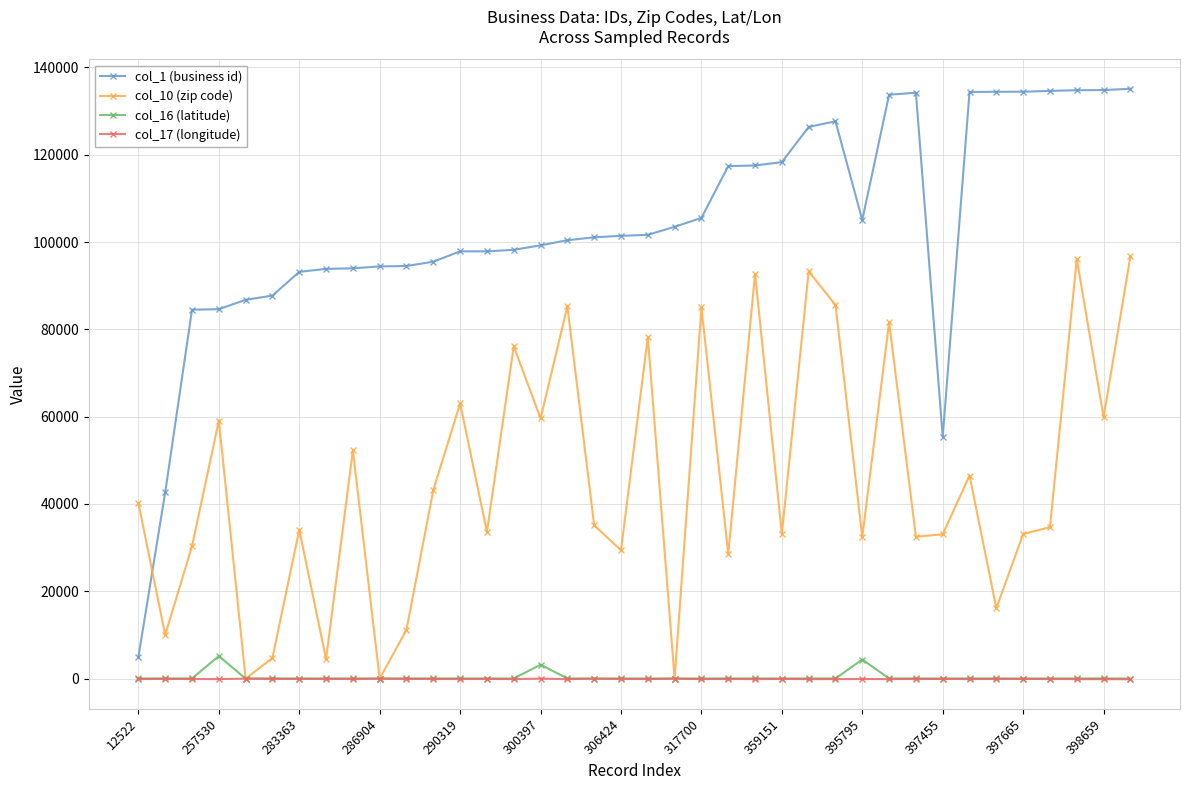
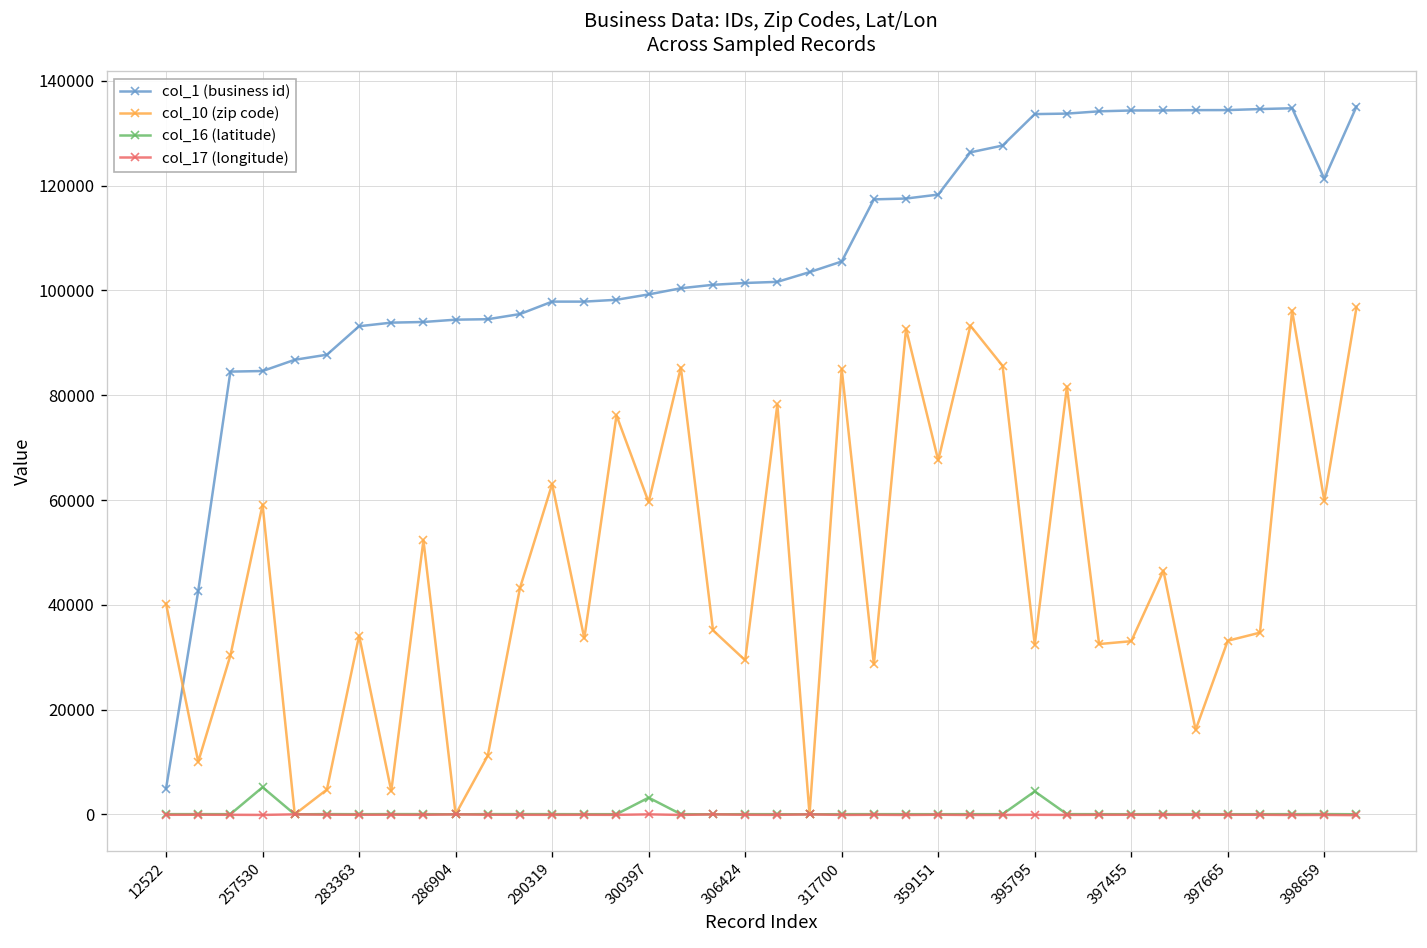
col_10 (zip code), 359151: 33000 -> 68000
col_1 (business id), 395795: 105000 -> 134000
col_1 (business id), 397455: 55000 -> 134000
col_1 (business id), 398659: 135000 -> 121000
